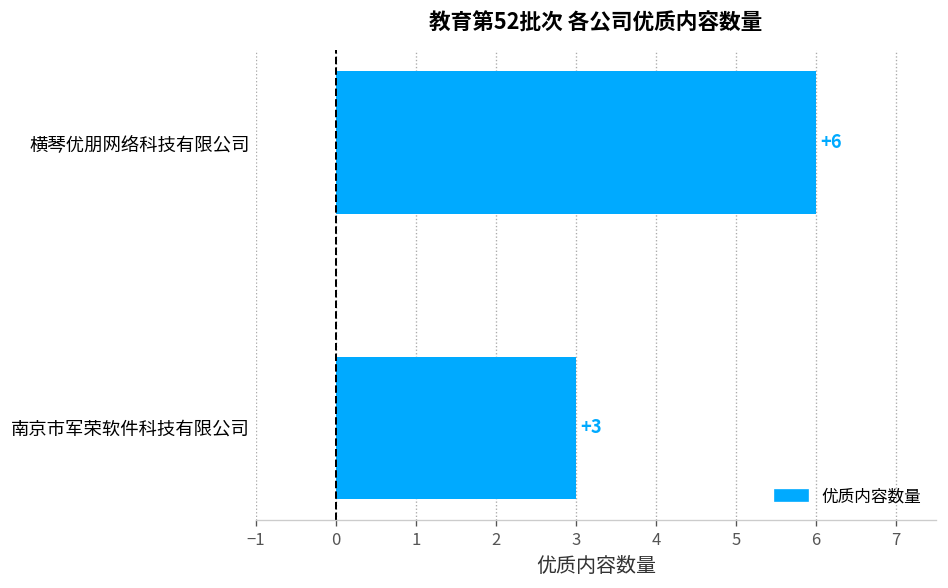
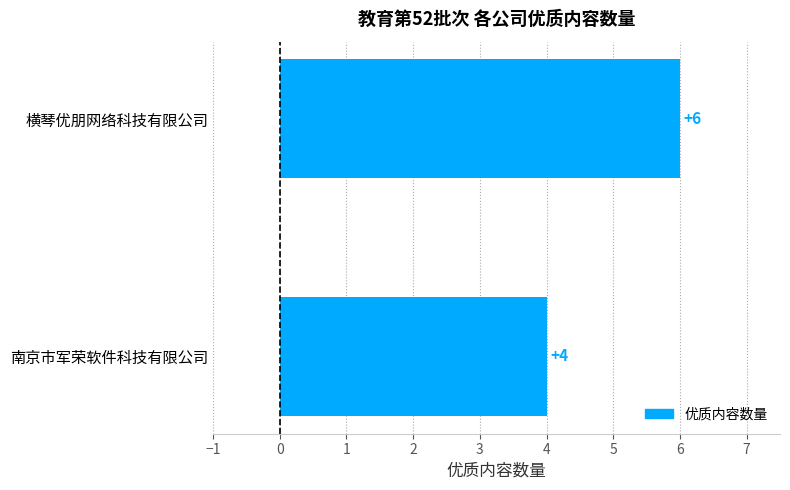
南京市军荣软件科技有限公司: +3 -> +4
